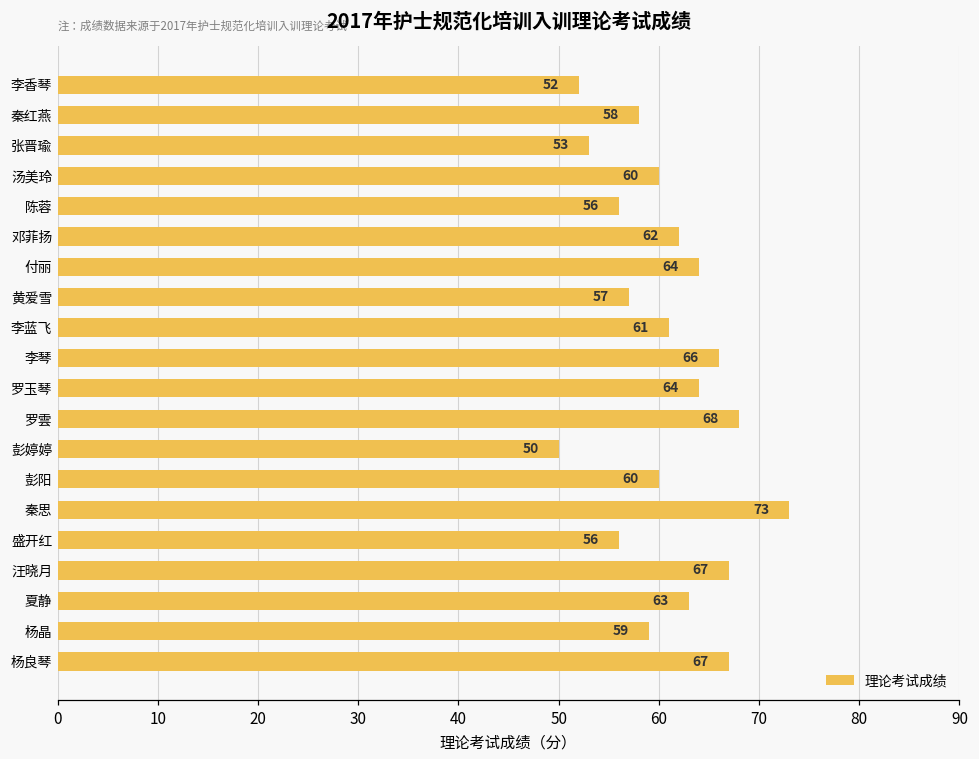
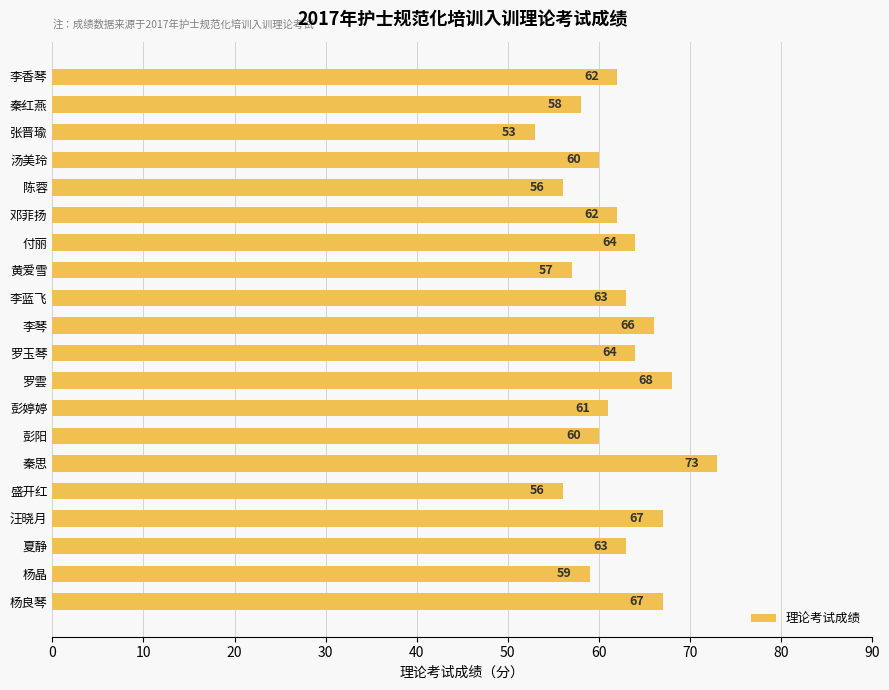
李香琴: 52 -> 62
李蓝飞: 61 -> 63
彭婷婷: 50 -> 61
